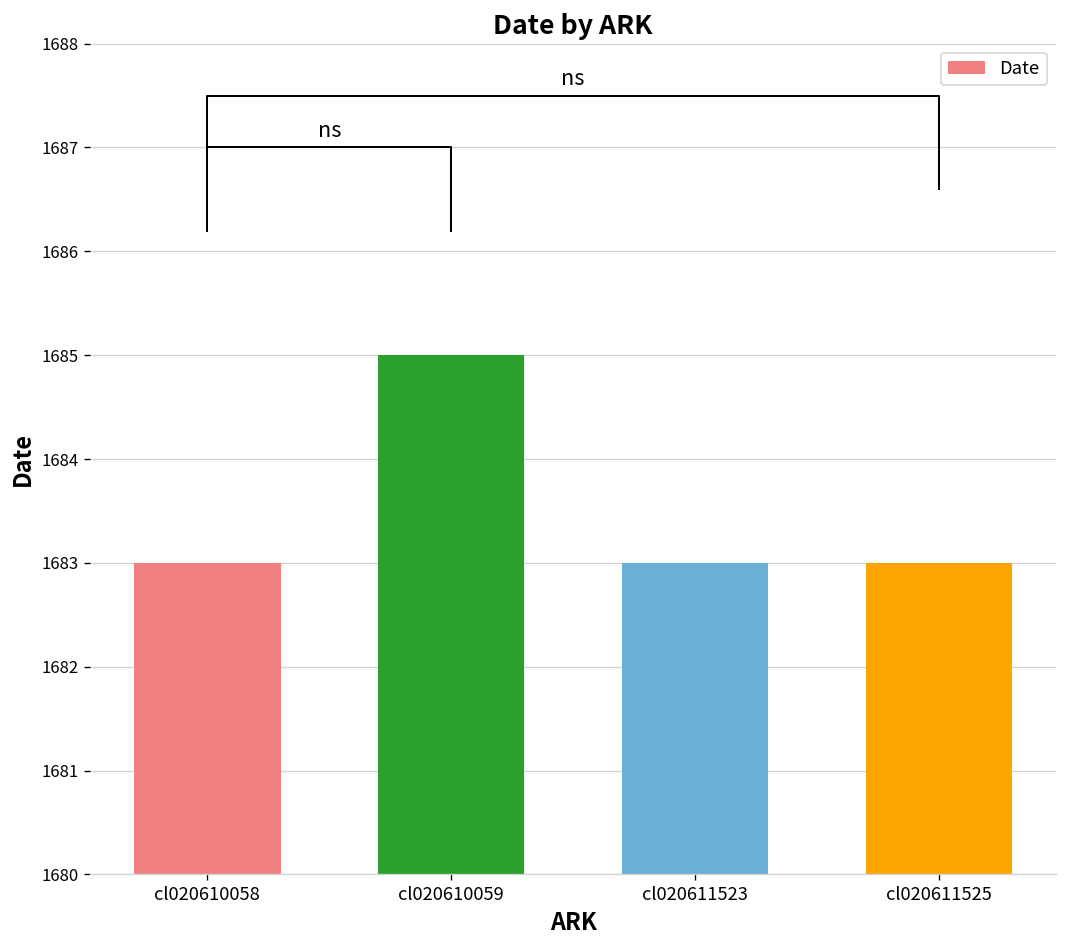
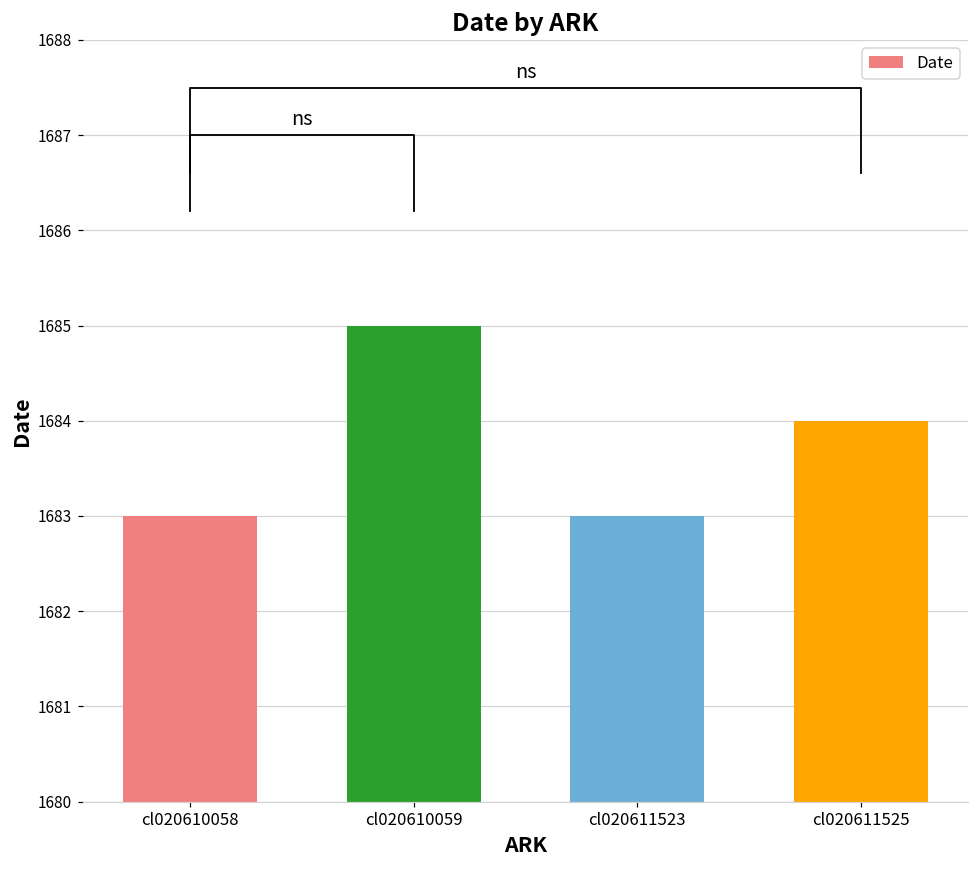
Date, cl020611525: 1683 -> 1684
